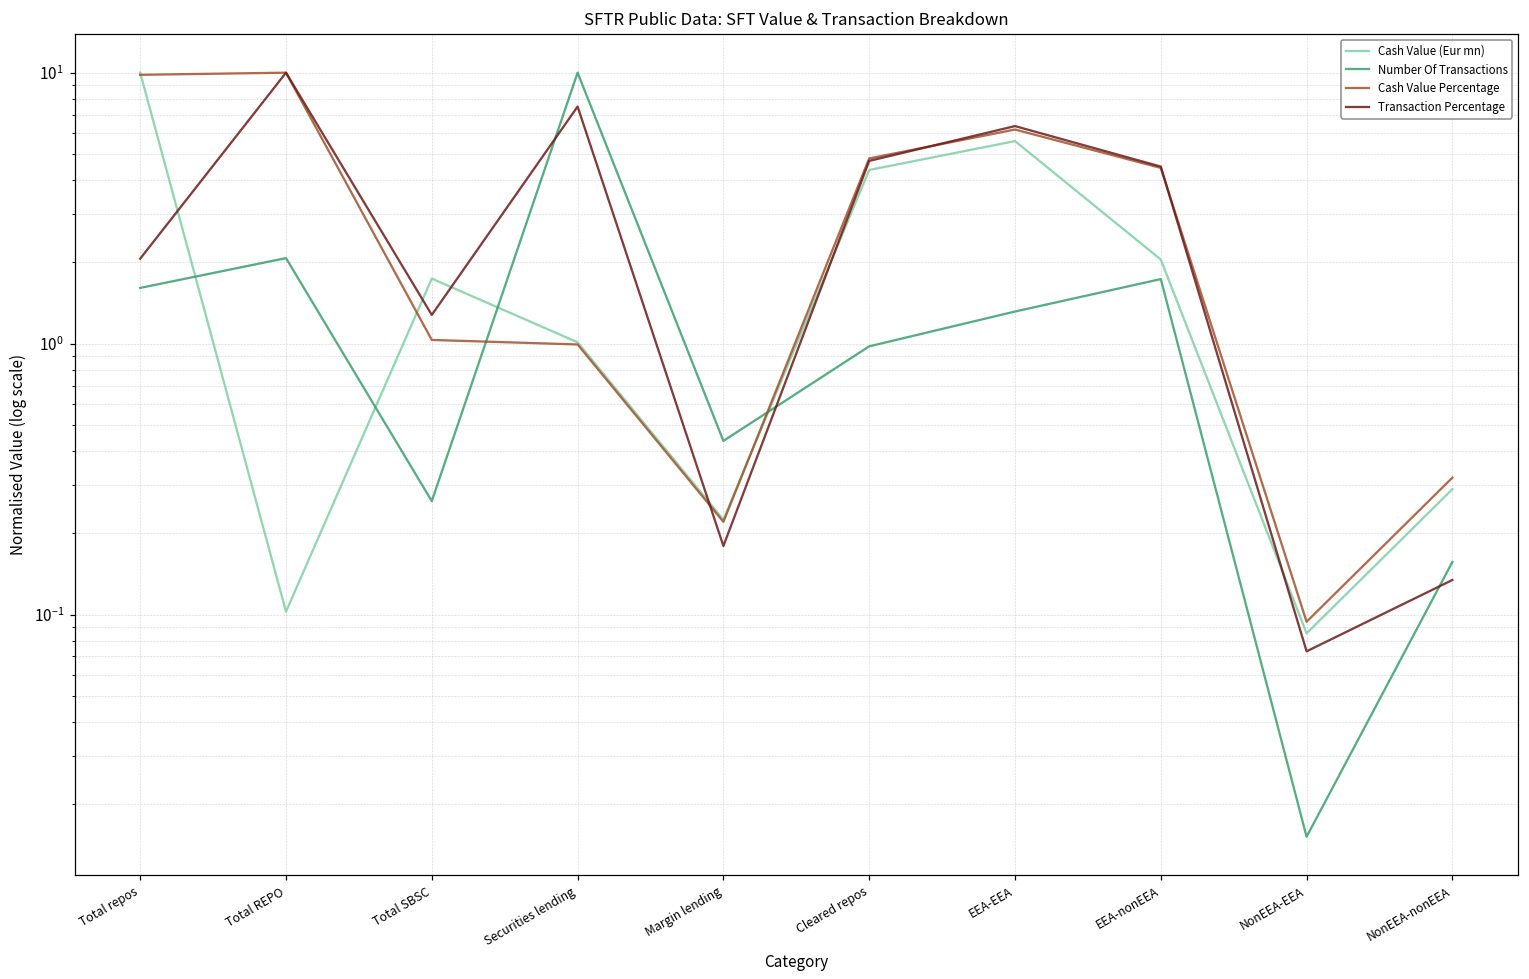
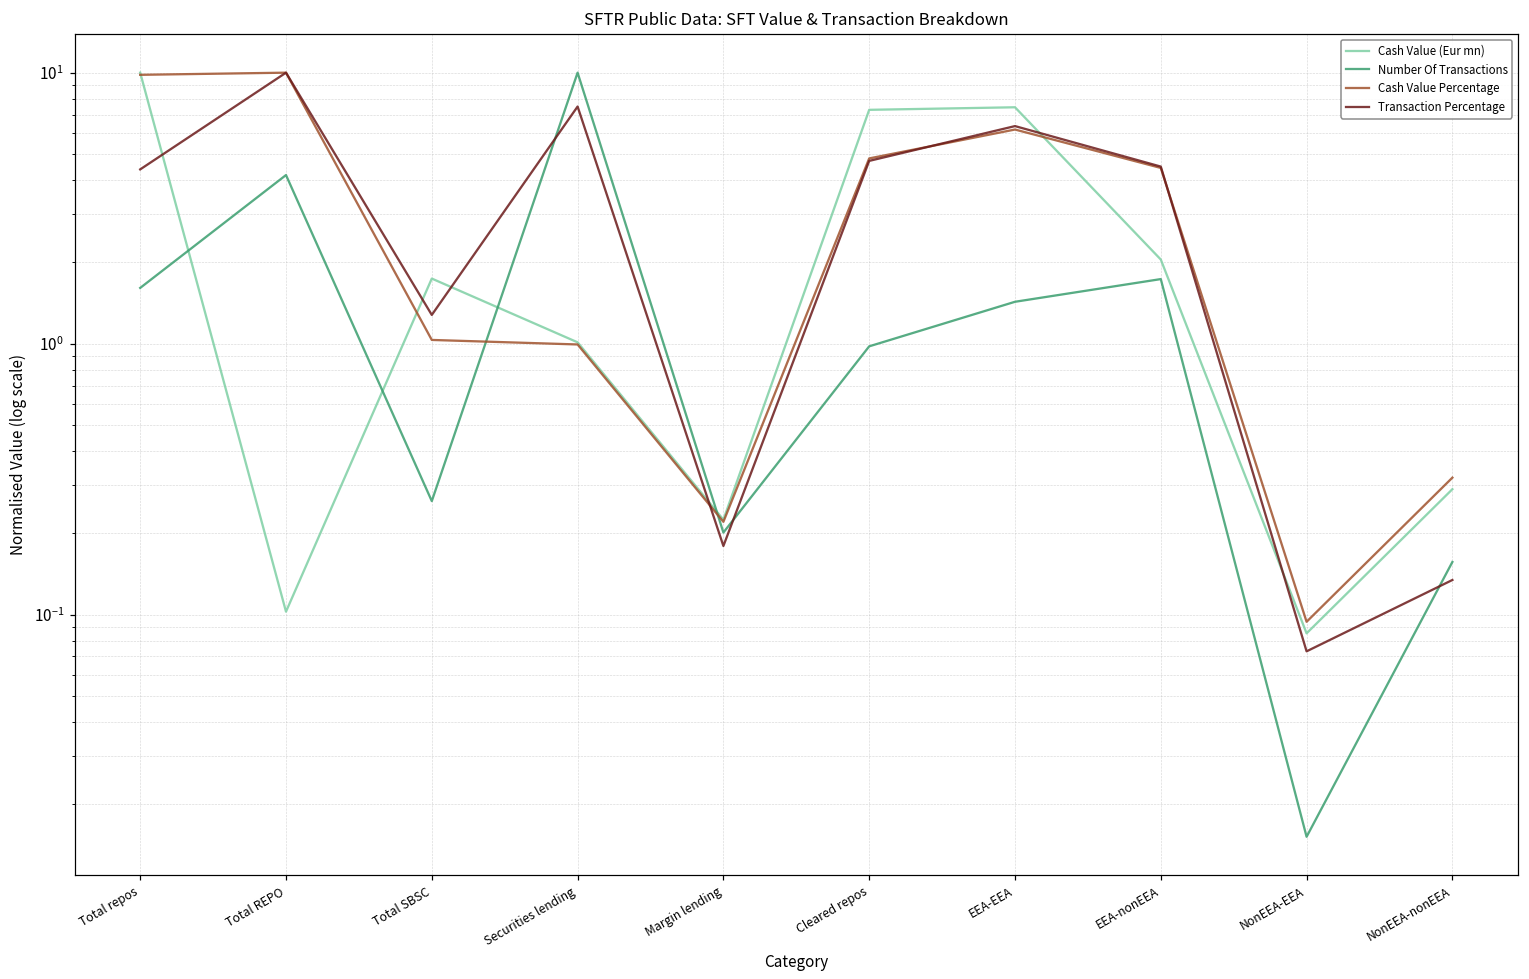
Transaction Percentage, Total repos: 2.1 -> 4.4
Number Of Transactions, Total REPO: 2.1 -> 4.2
Number Of Transactions, Margin lending: 0.44 -> 0.20
Cash Value (Eur mn), Cleared repos: 4.4 -> 7.3
Cash Value (Eur mn), EEA-EEA: 5.6 -> 7.5
Number Of Transactions, EEA-EEA: 1.3 -> 1.4
